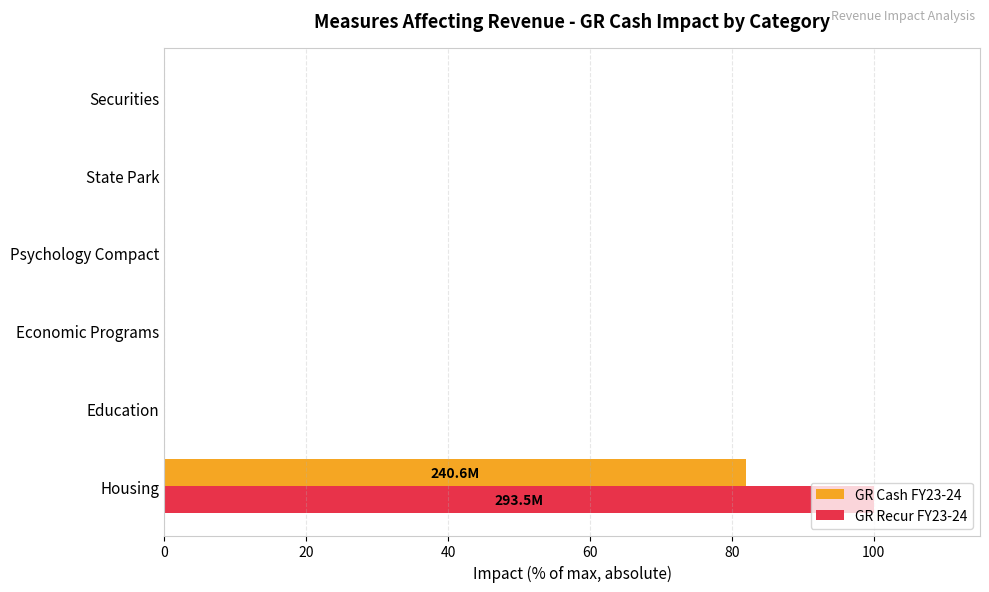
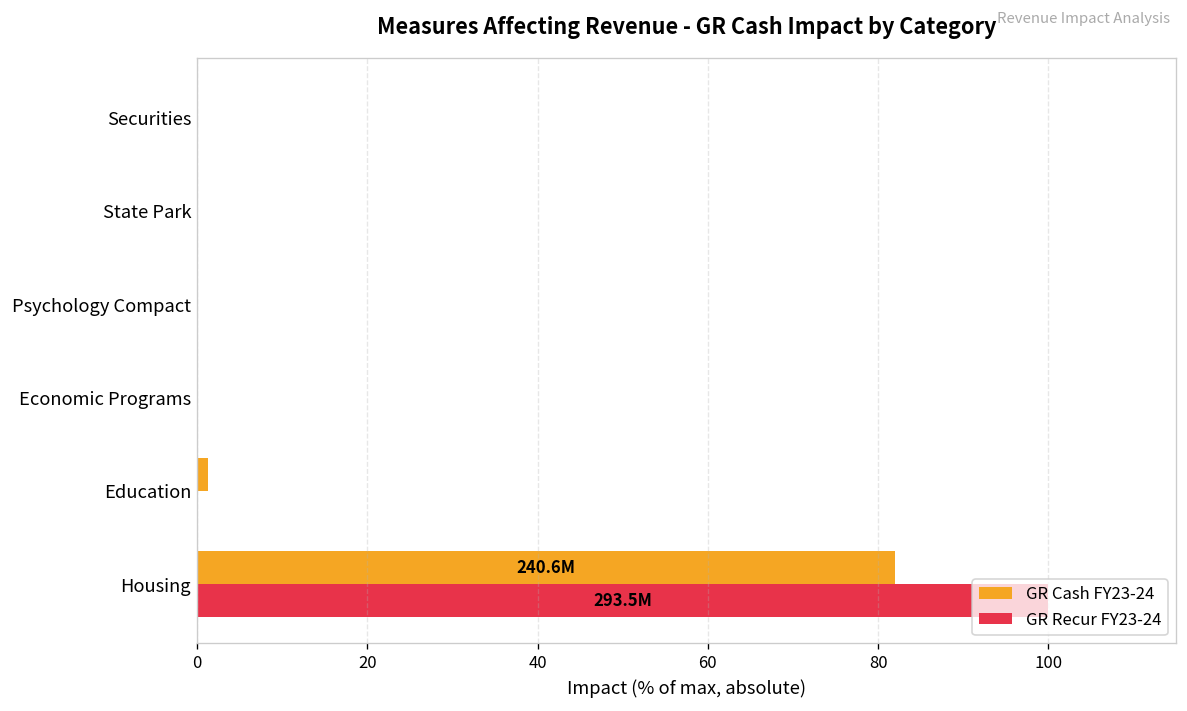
GR Cash FY23-24, Education: 0 -> 1
